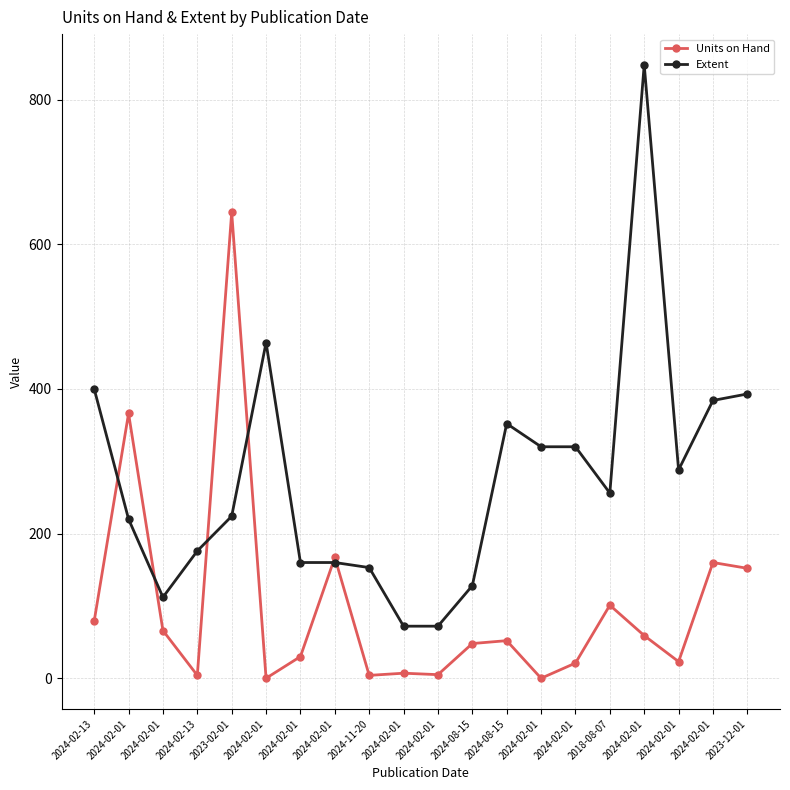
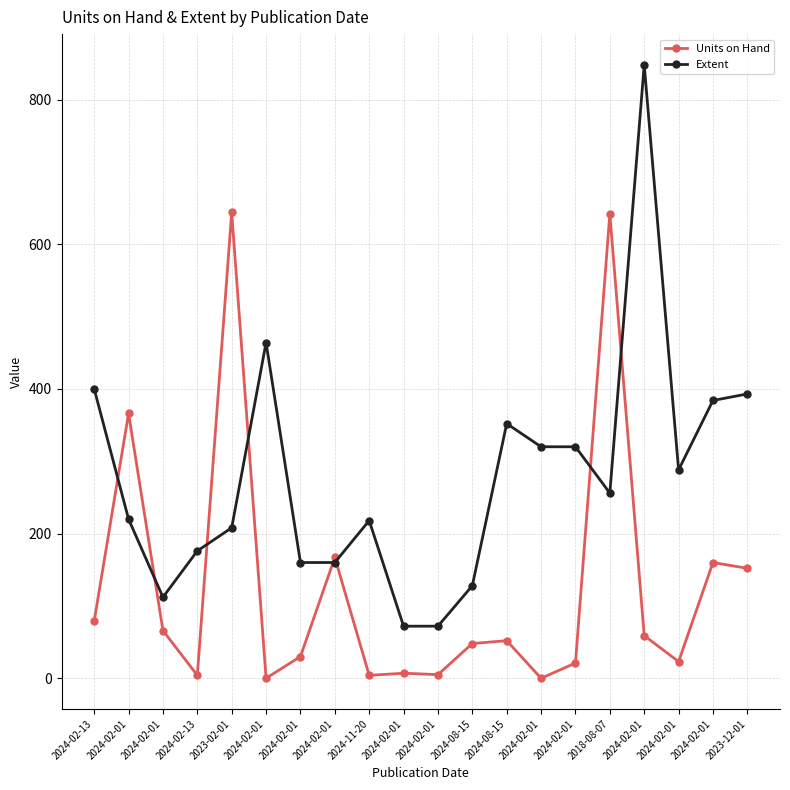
Extent, 2023-02-01: 220 -> 210
Extent, 2024-11-20: 150 -> 220
Units on Hand, 2018-08-07: 100 -> 640
